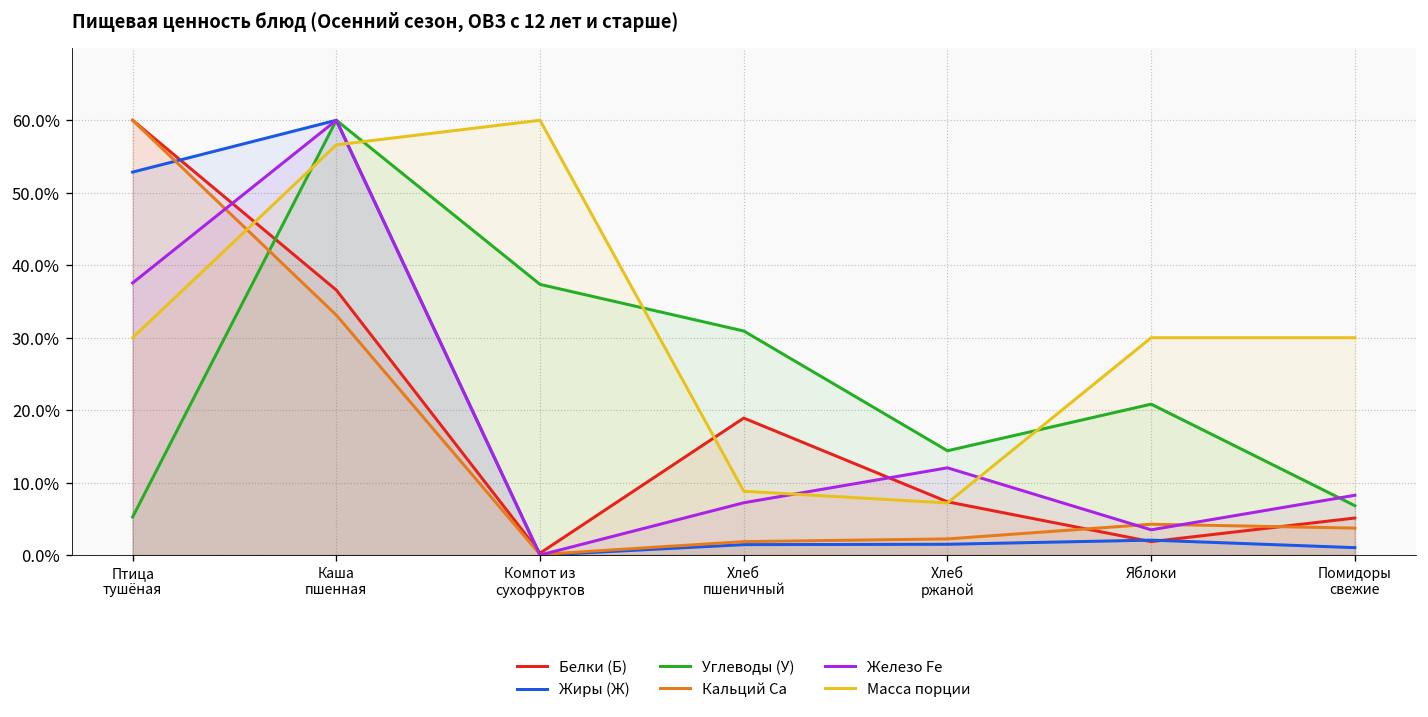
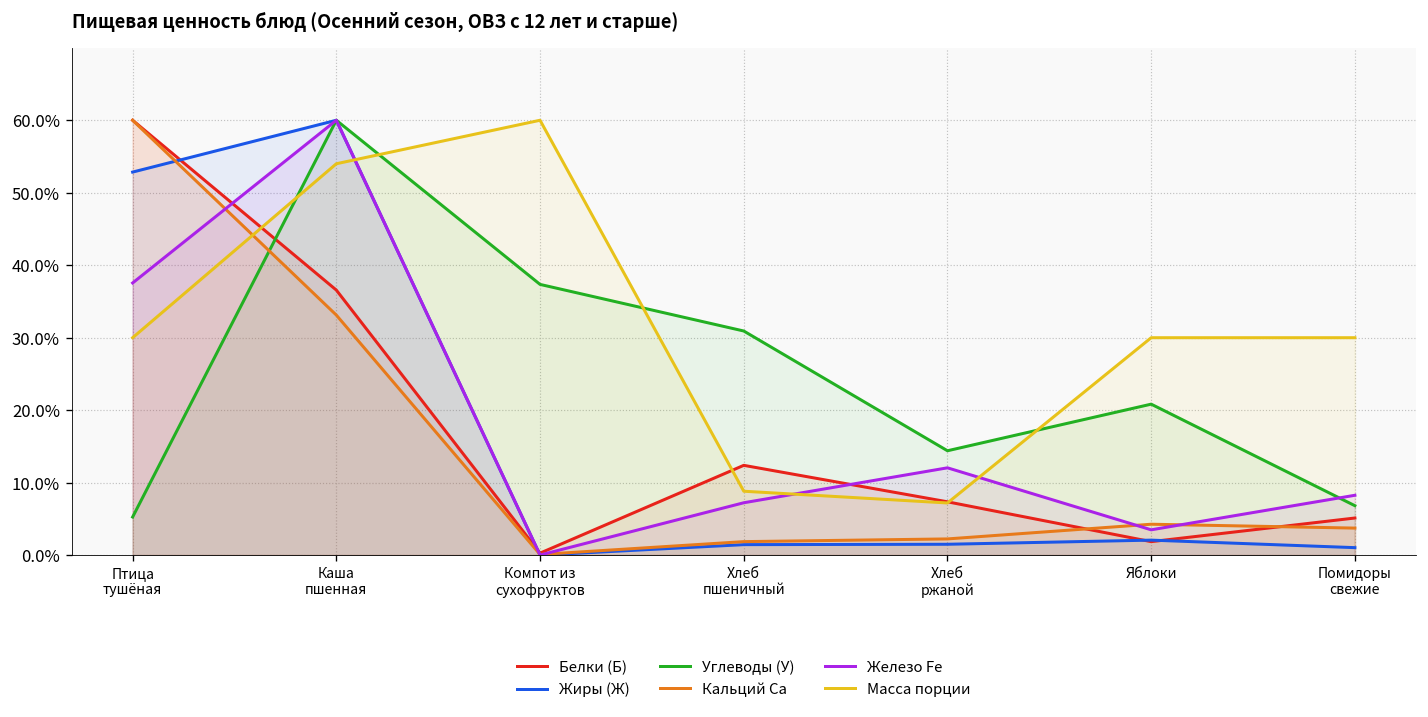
Масса порции, Каша пшенная: 57% -> 54%
Белки (Б), Хлеб пшеничный: 19% -> 12%
